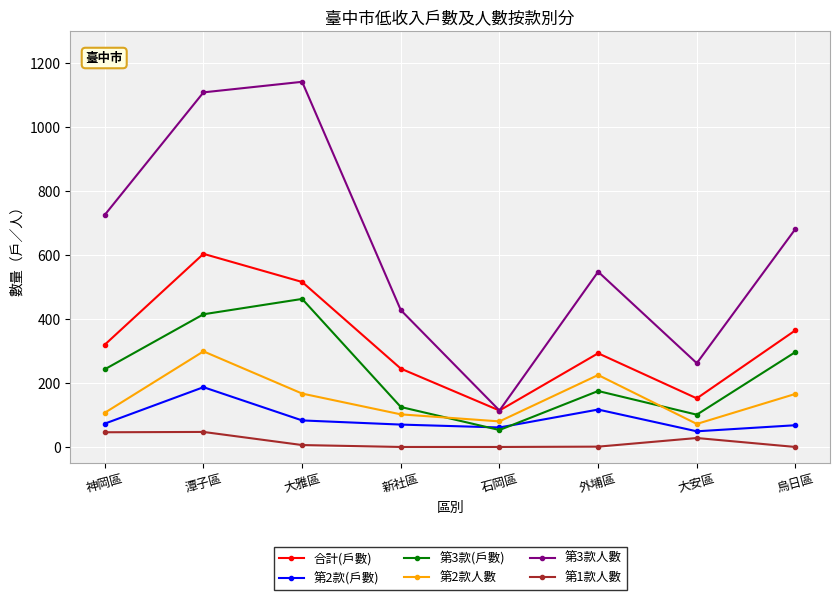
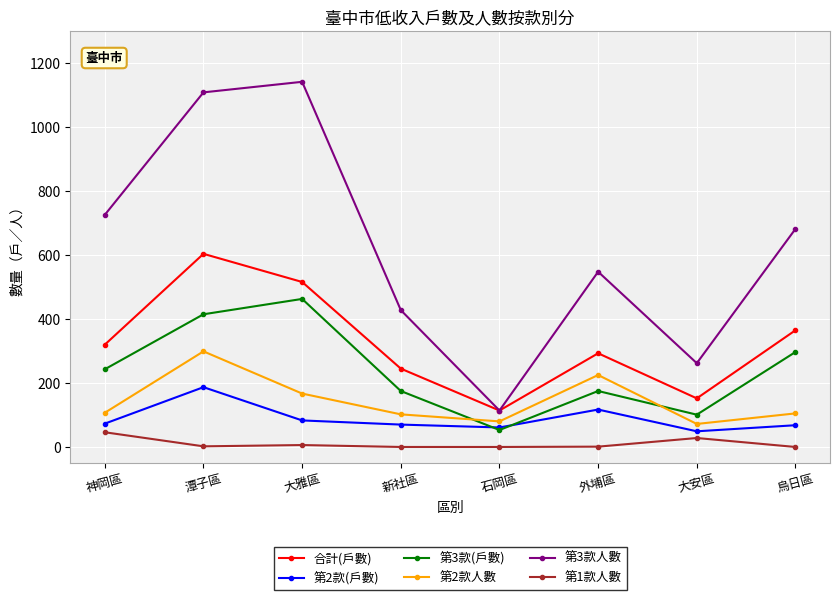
第1款人數, 潭子區: 50 -> 0
第3款(戶數), 新社區: 130 -> 180
第2款人數, 烏日區: 170 -> 110
